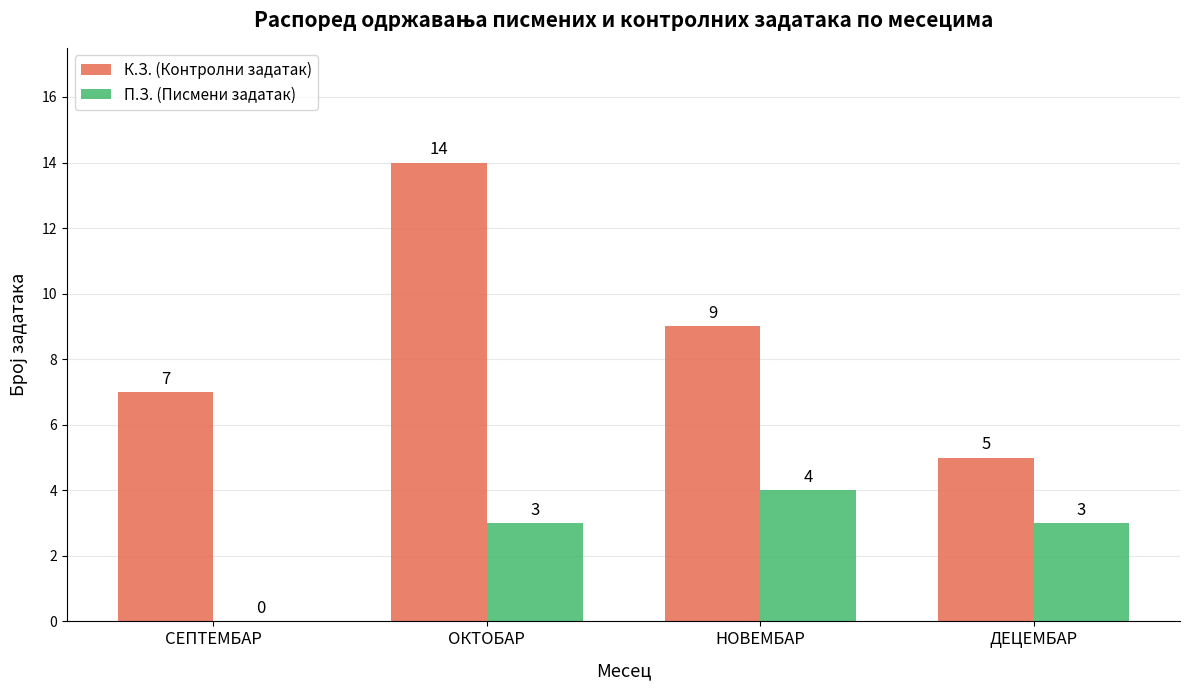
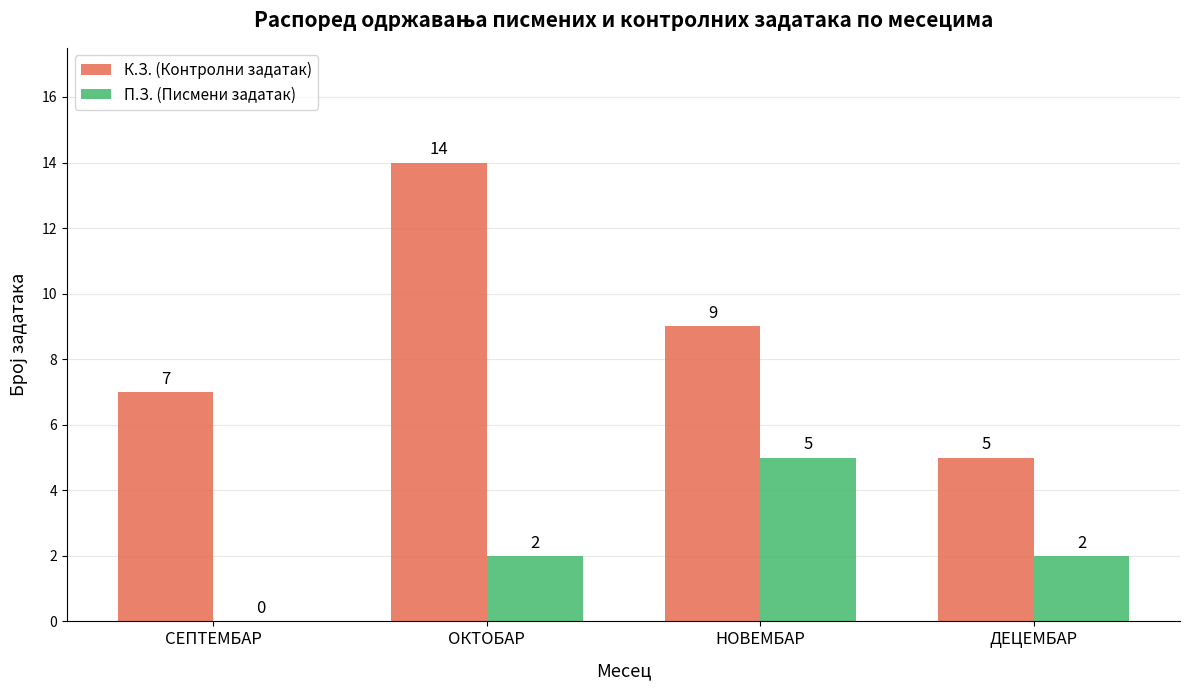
П.З. (Писмени задатак), ОКТОБАР: 3 -> 2
П.З. (Писмени задатак), НОВЕМБАР: 4 -> 5
П.З. (Писмени задатак), ДЕЦЕМБАР: 3 -> 2
